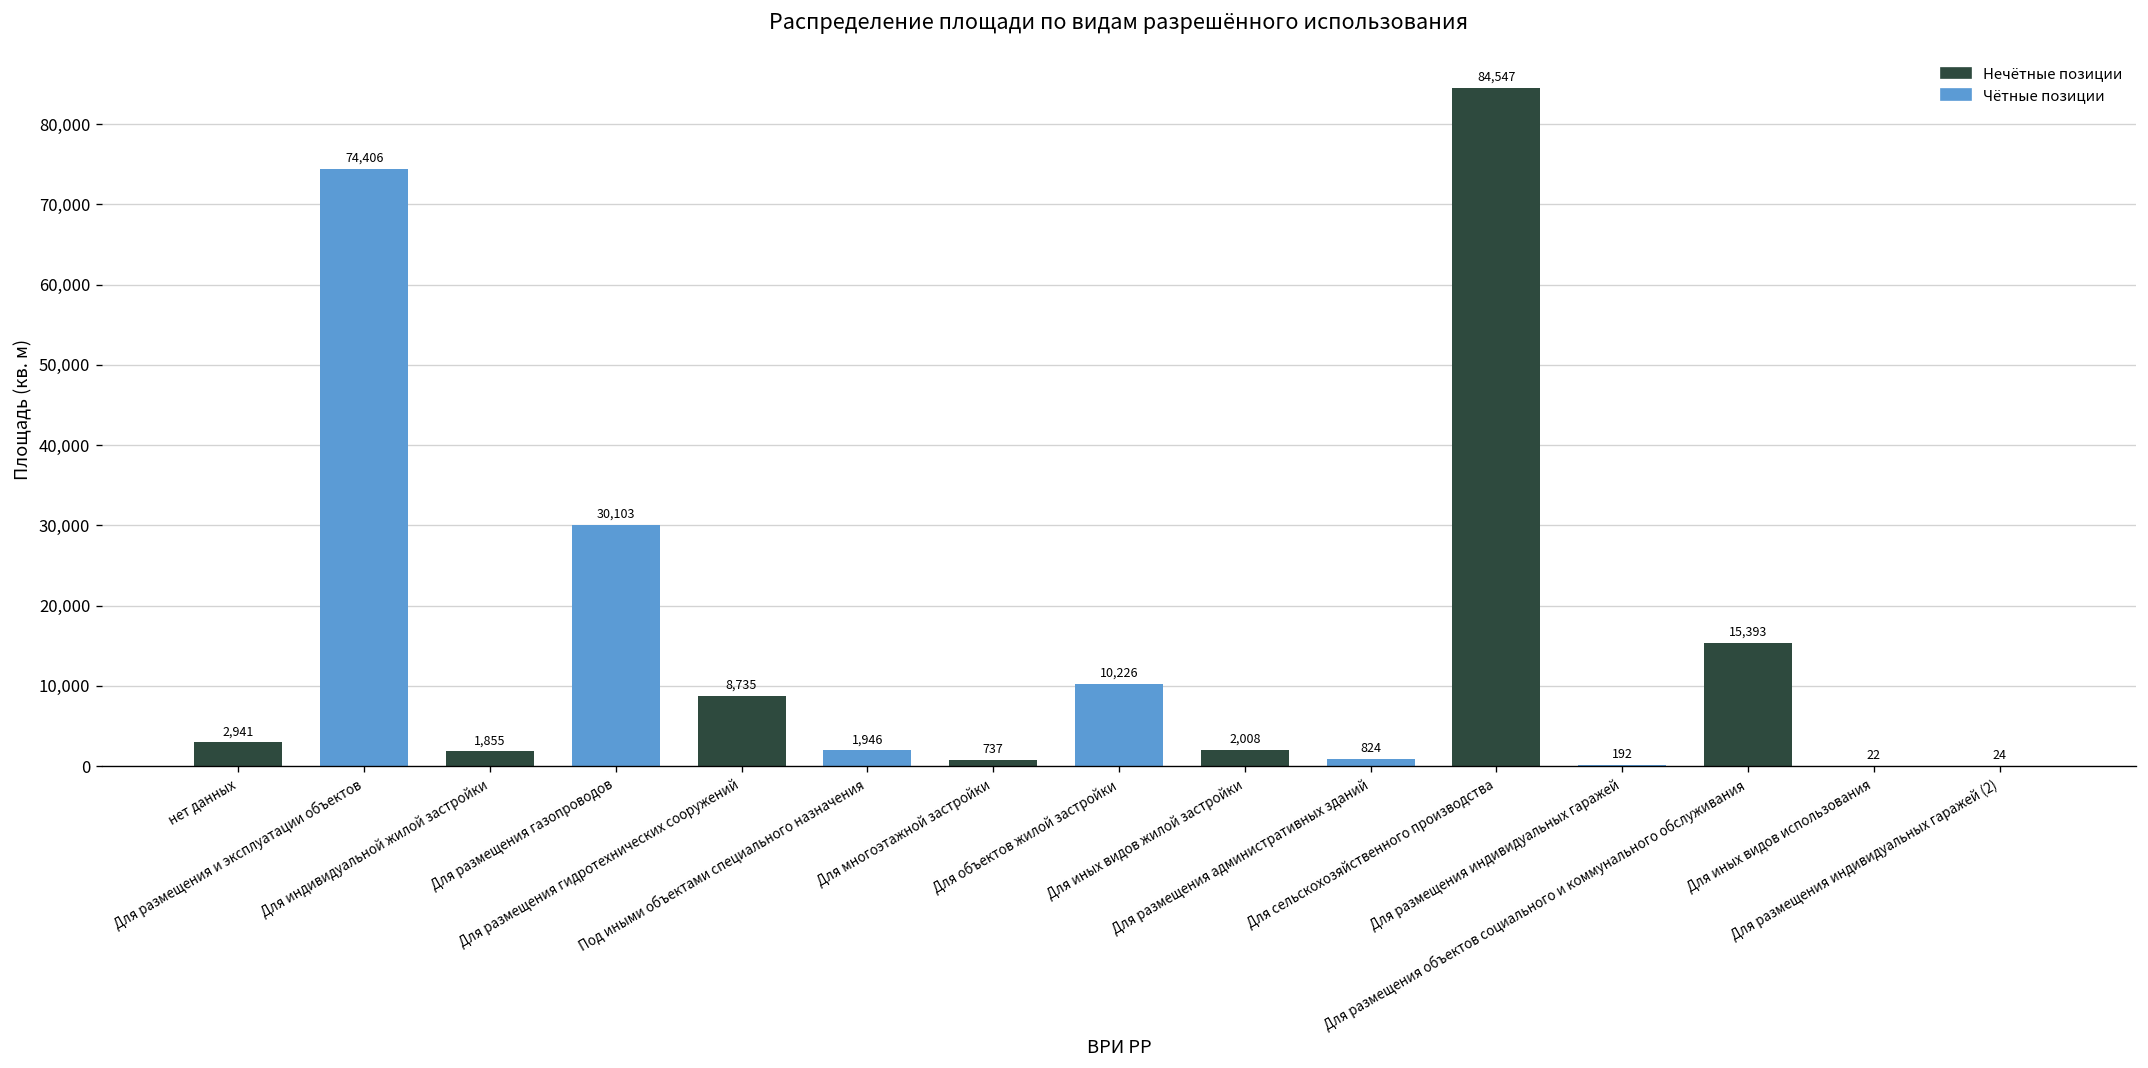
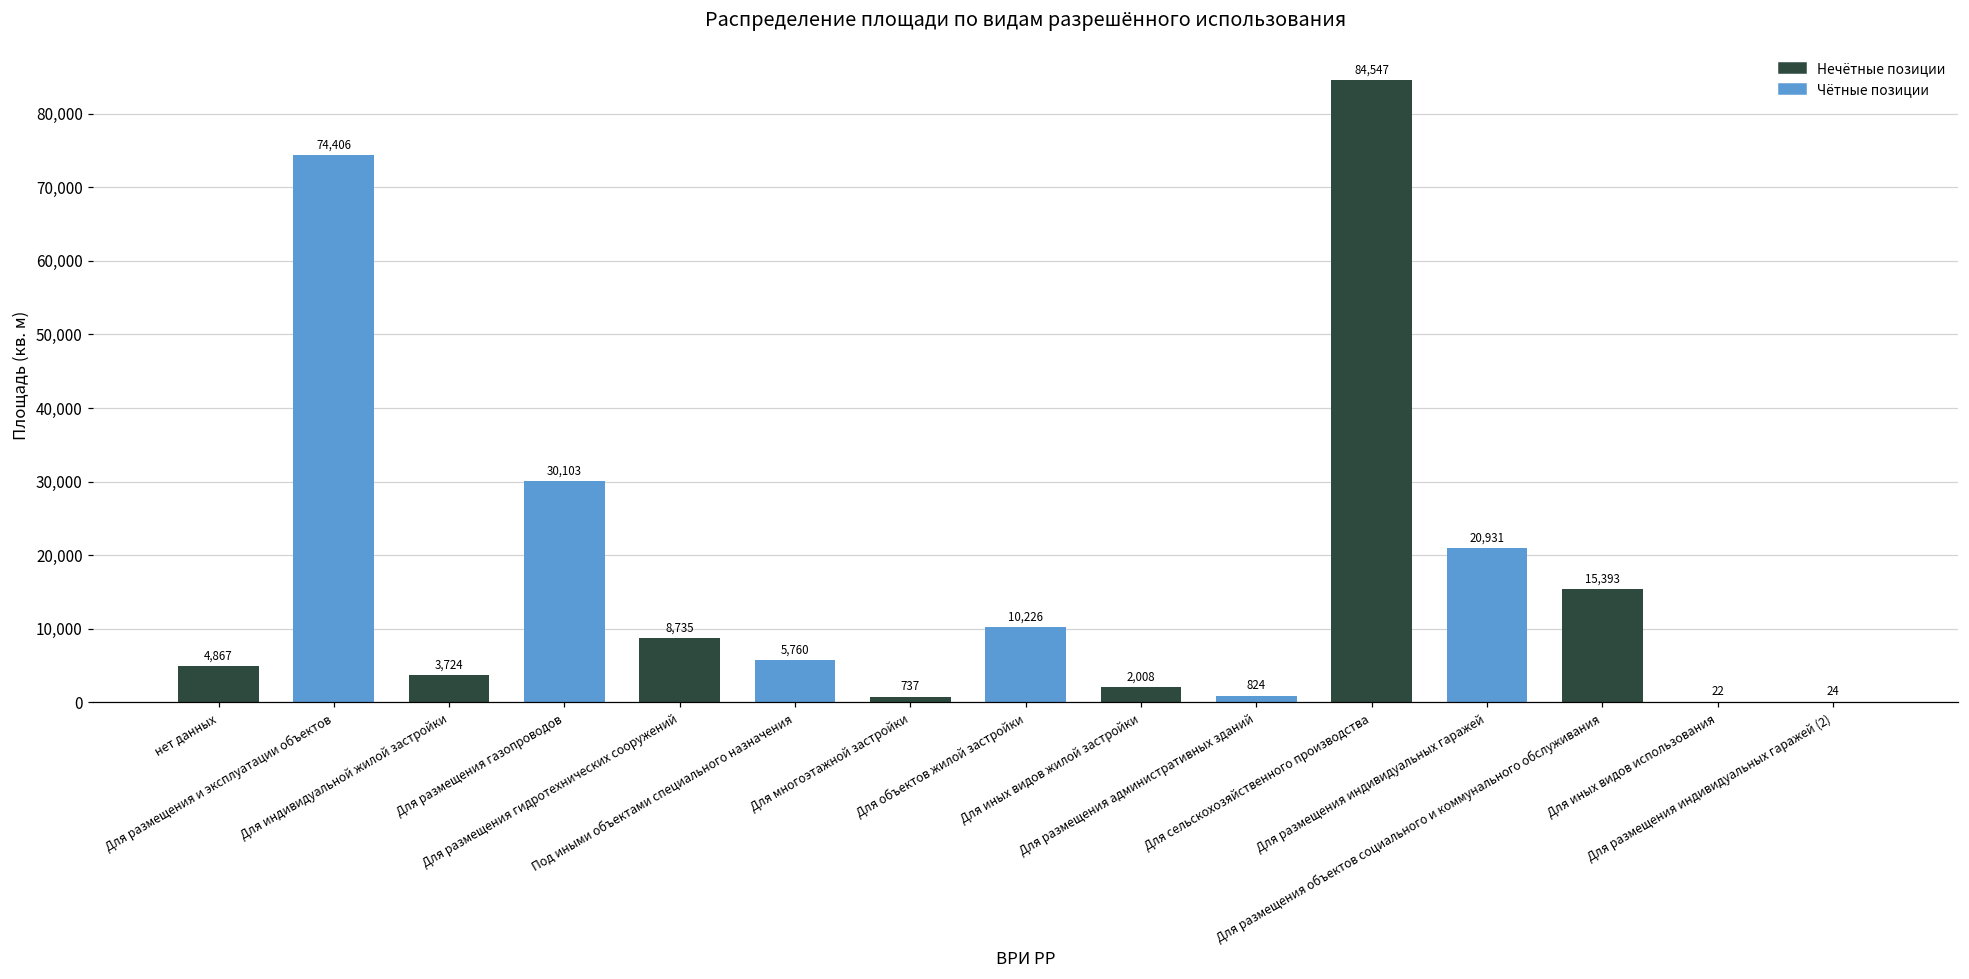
нет данных: 2,941 -> 4,867
Для индивидуальной жилой застройки: 1,855 -> 3,724
Под иными объектами специального назначения: 1,946 -> 5,760
Для размещения индивидуальных гаражей: 192 -> 20,931
